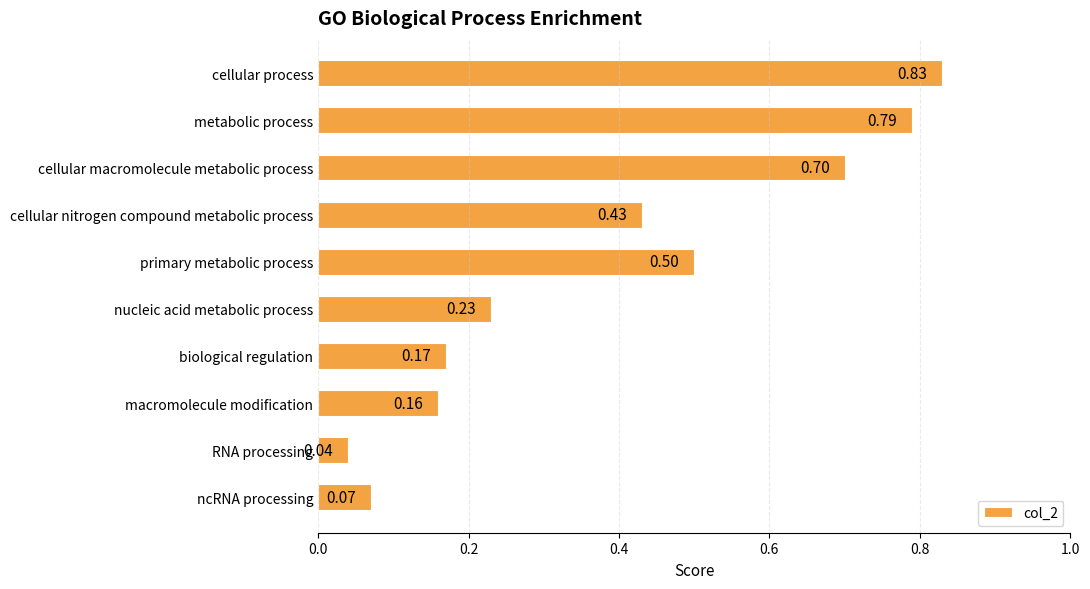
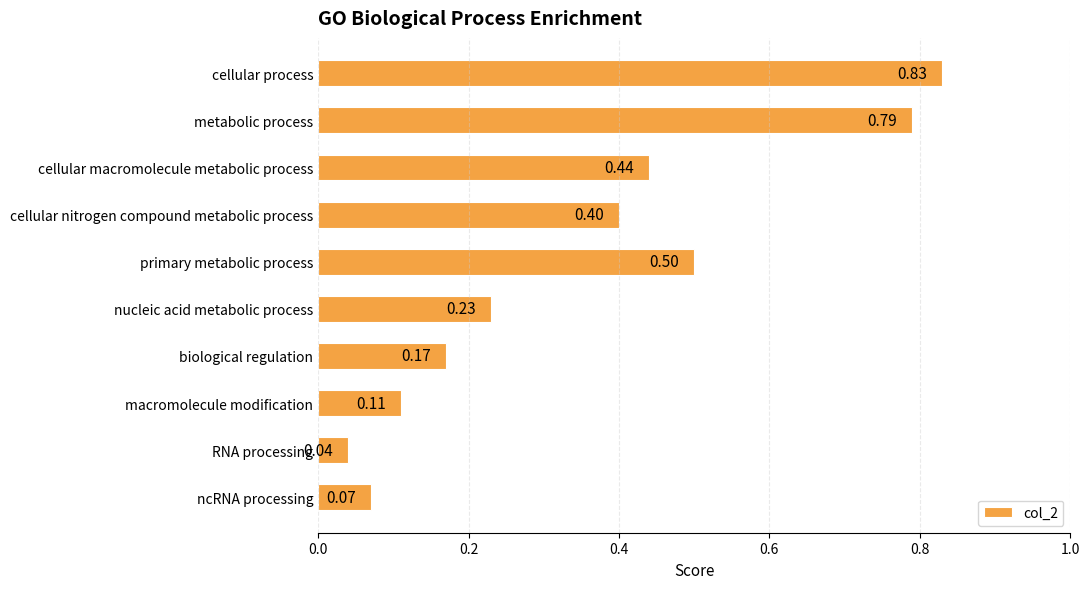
cellular macromolecule metabolic process: 0.70 -> 0.44
cellular nitrogen compound metabolic process: 0.43 -> 0.40
macromolecule modification: 0.16 -> 0.11
